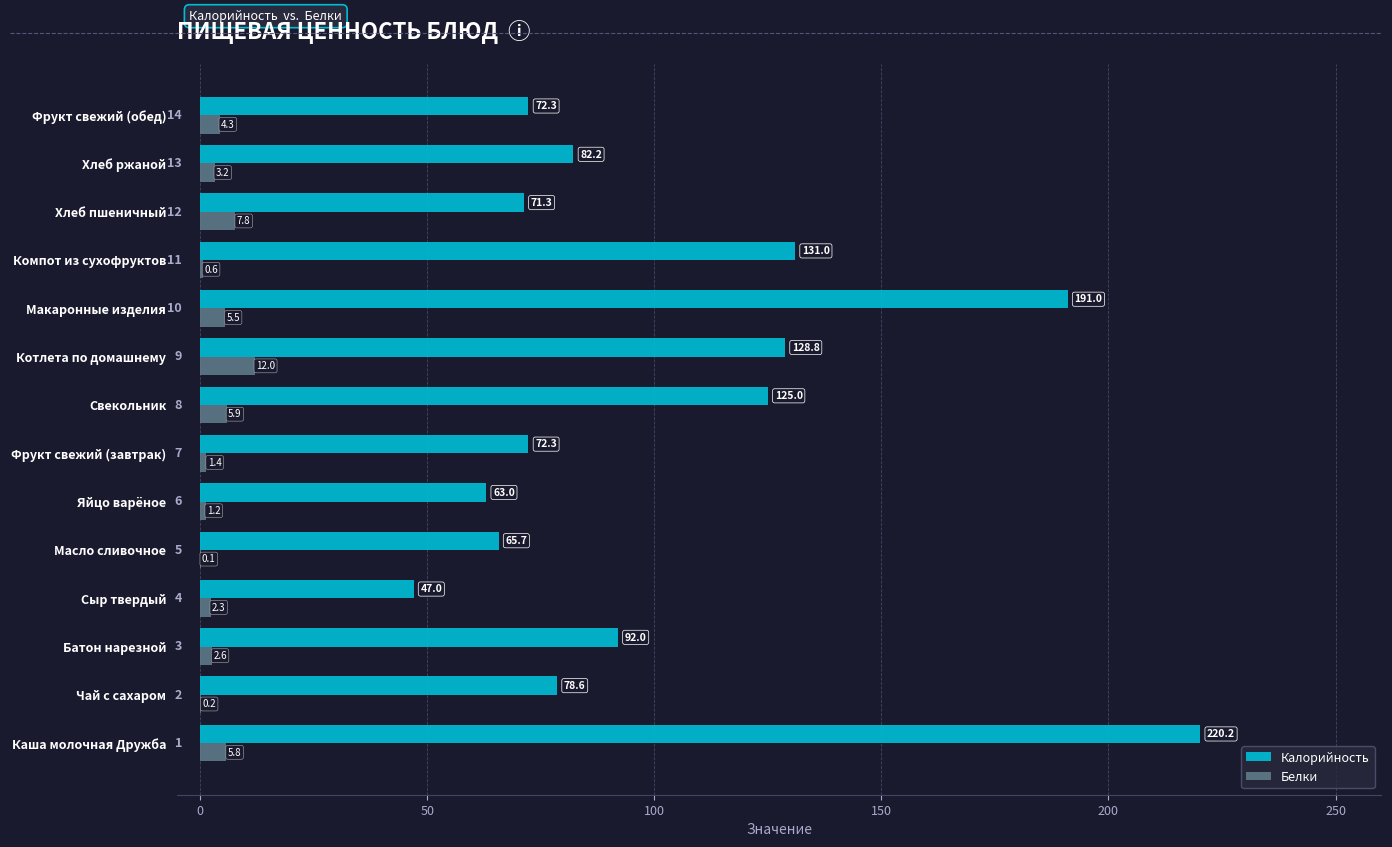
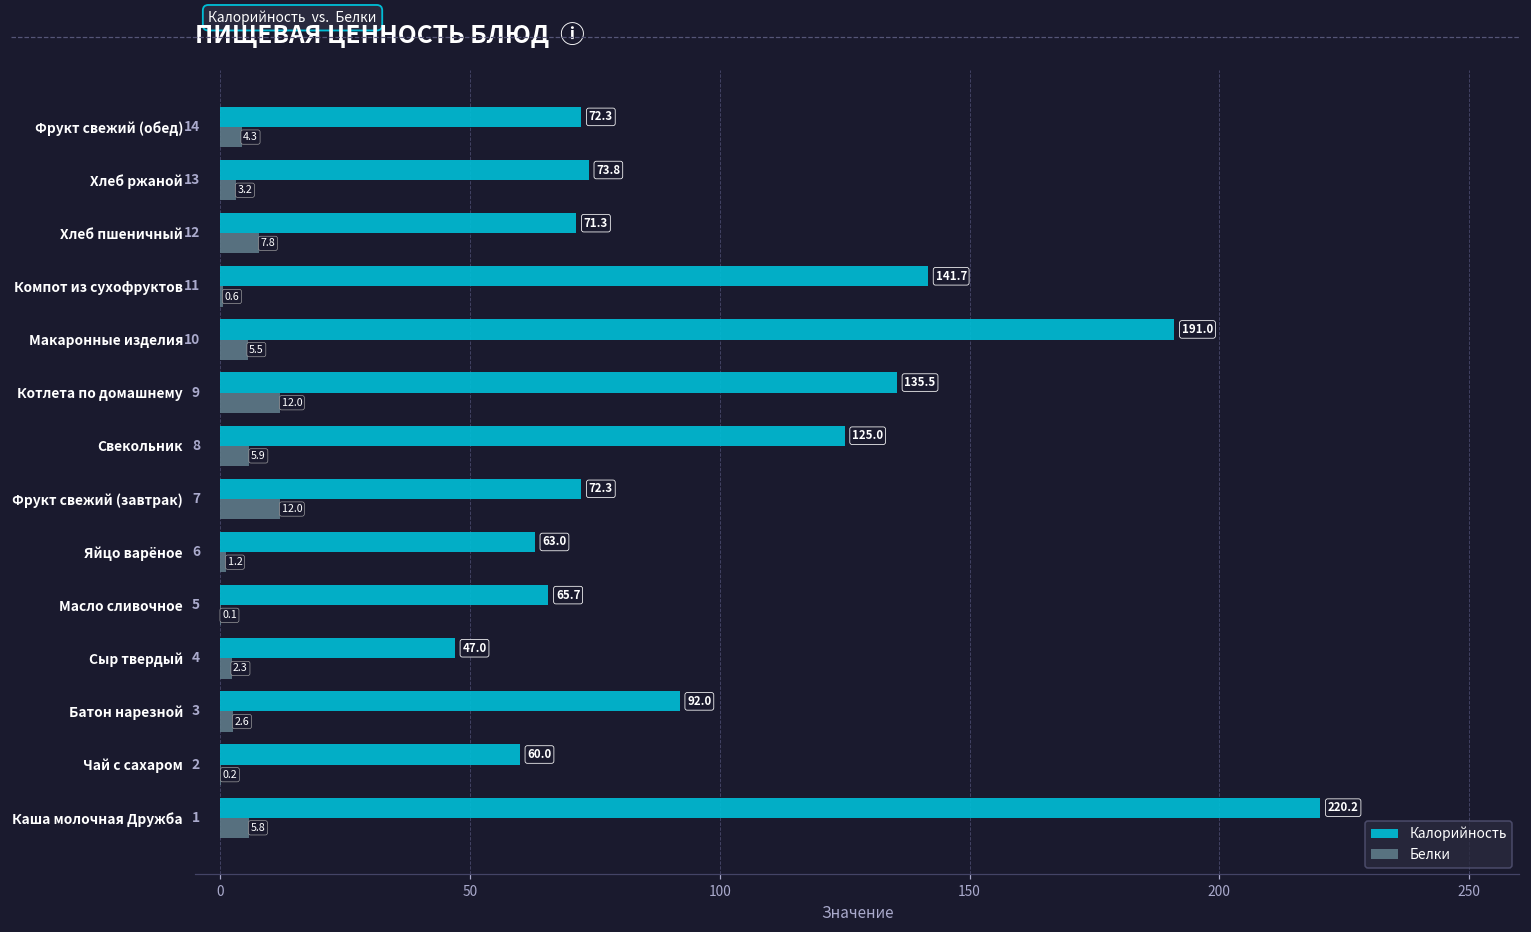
Калорийность, Хлеб ржаной: 82.2 -> 73.8
Калорийность, Компот из сухофруктов: 131.0 -> 141.7
Калорийность, Котлета по домашнему: 128.8 -> 135.5
Белки, Фрукт свежий (завтрак): 1.4 -> 12.0
Калорийность, Чай с сахаром: 78.6 -> 60.0
